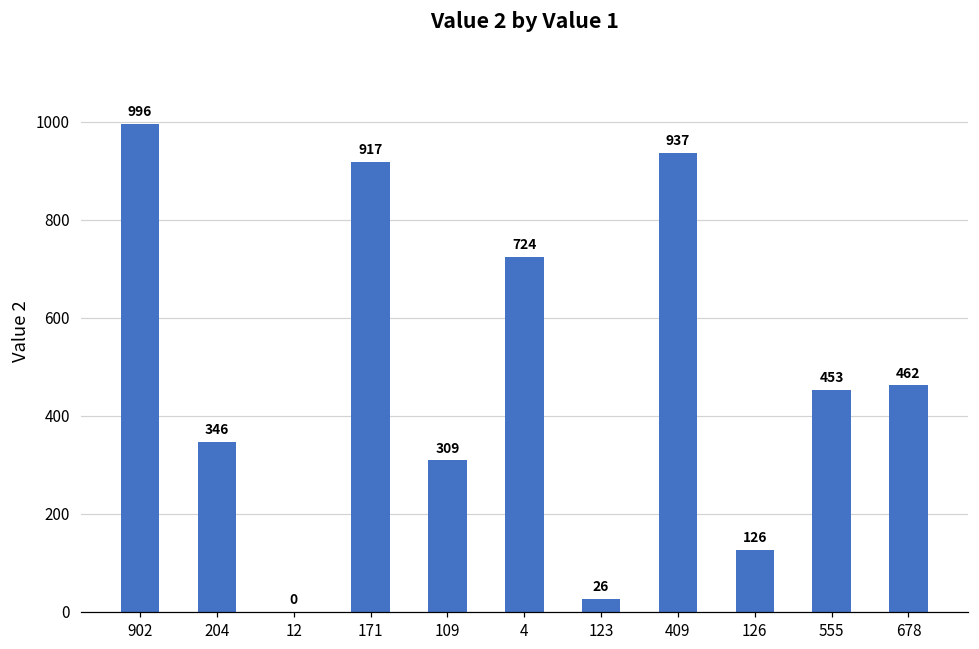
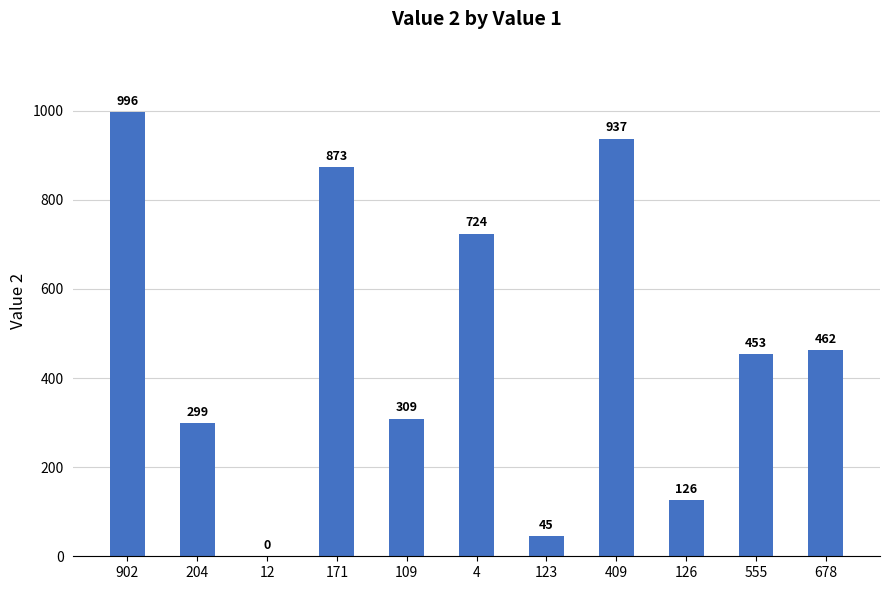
204: 346 -> 299
171: 917 -> 873
123: 26 -> 45
